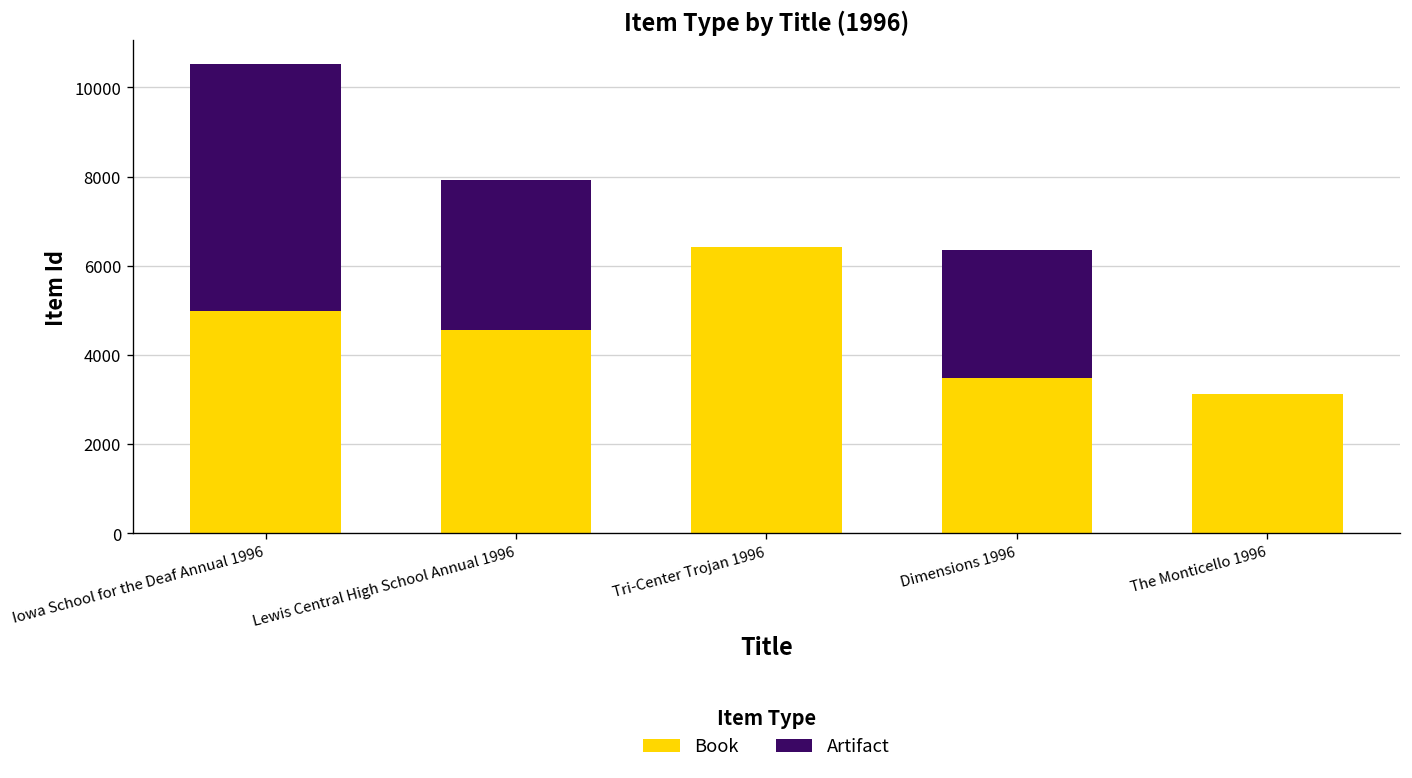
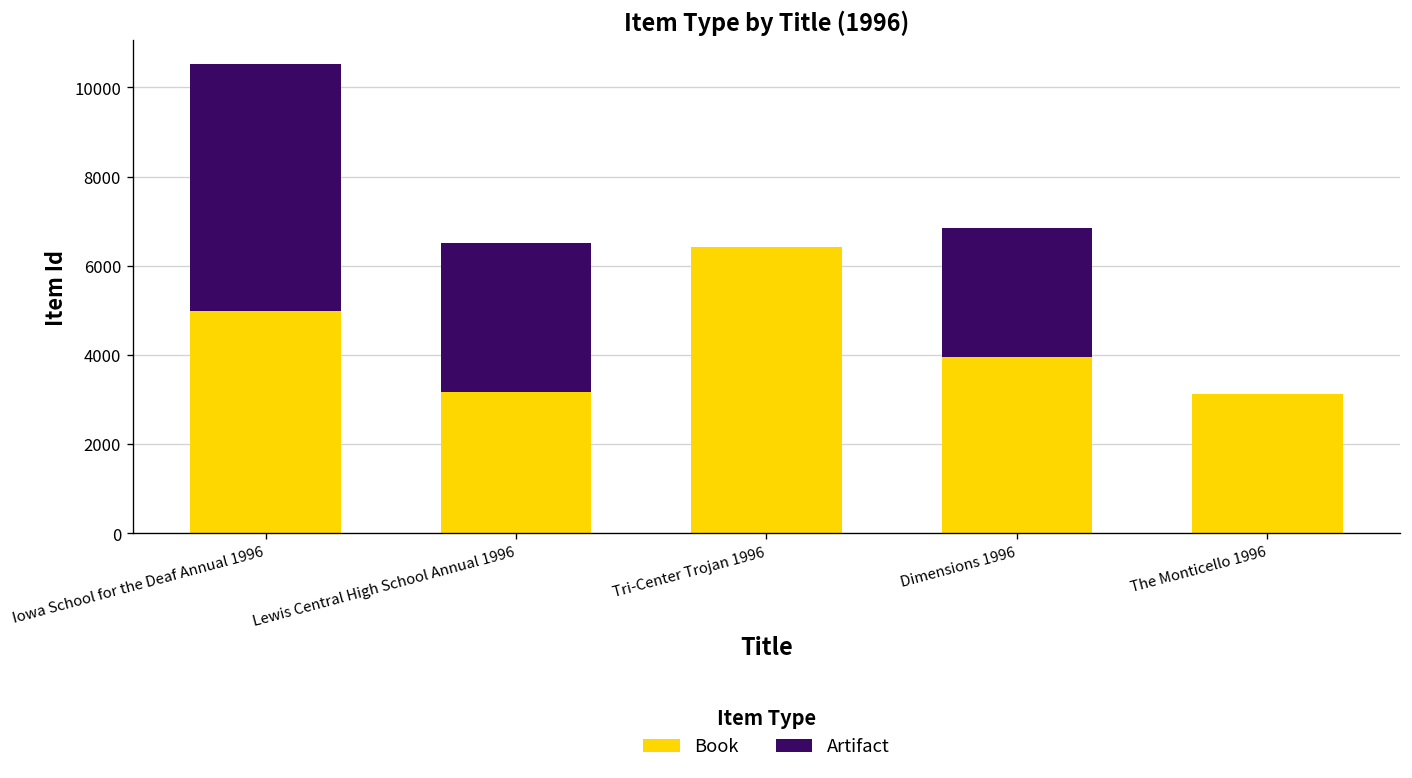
Book, Lewis Central High School Annual 1996: 4600 -> 3200
Book, Dimensions 1996: 3500 -> 4000
